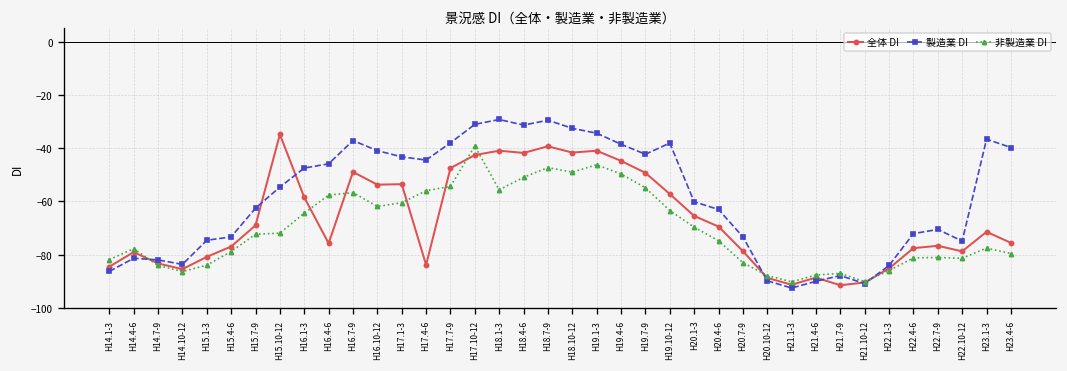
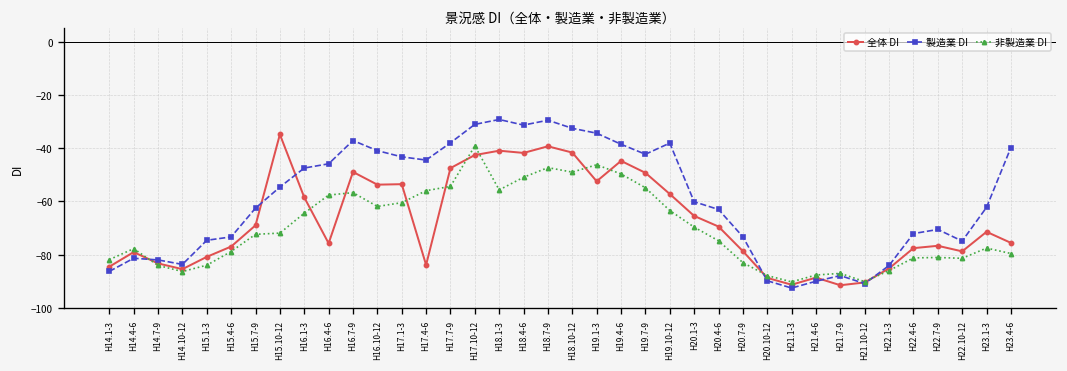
全体 DI, H19.1-3: -41 -> -52
製造業 DI, H23.1-3: -37 -> -62
